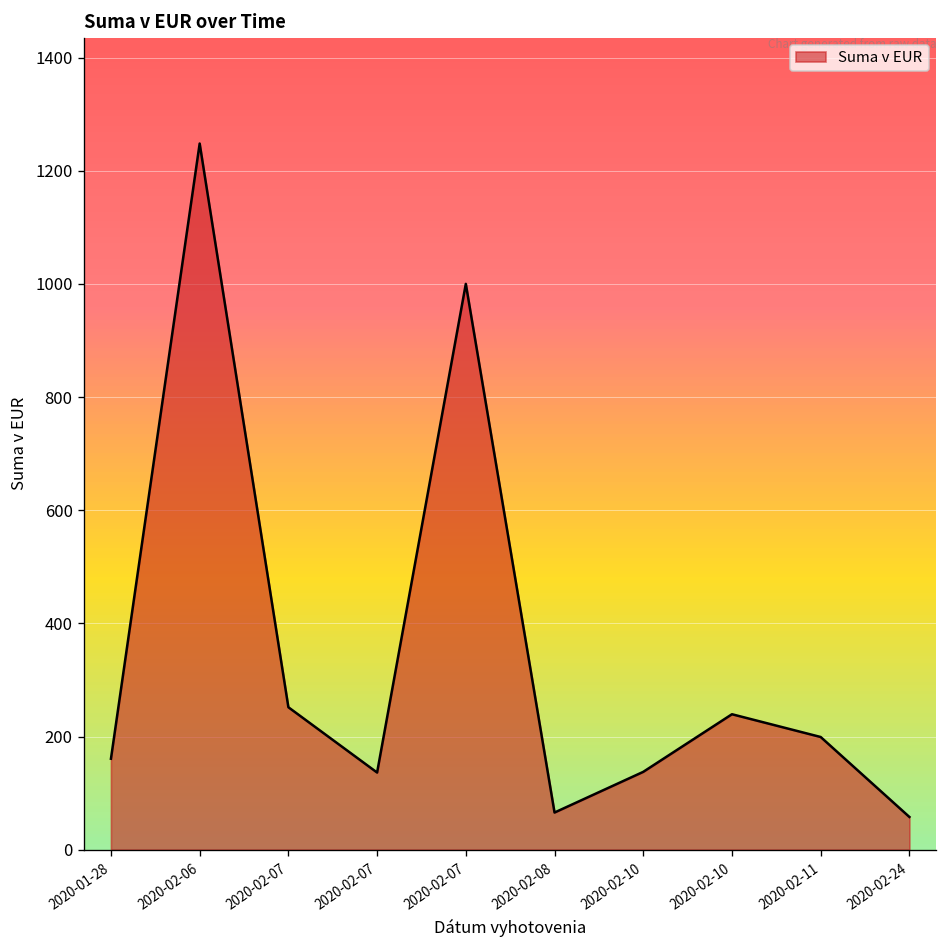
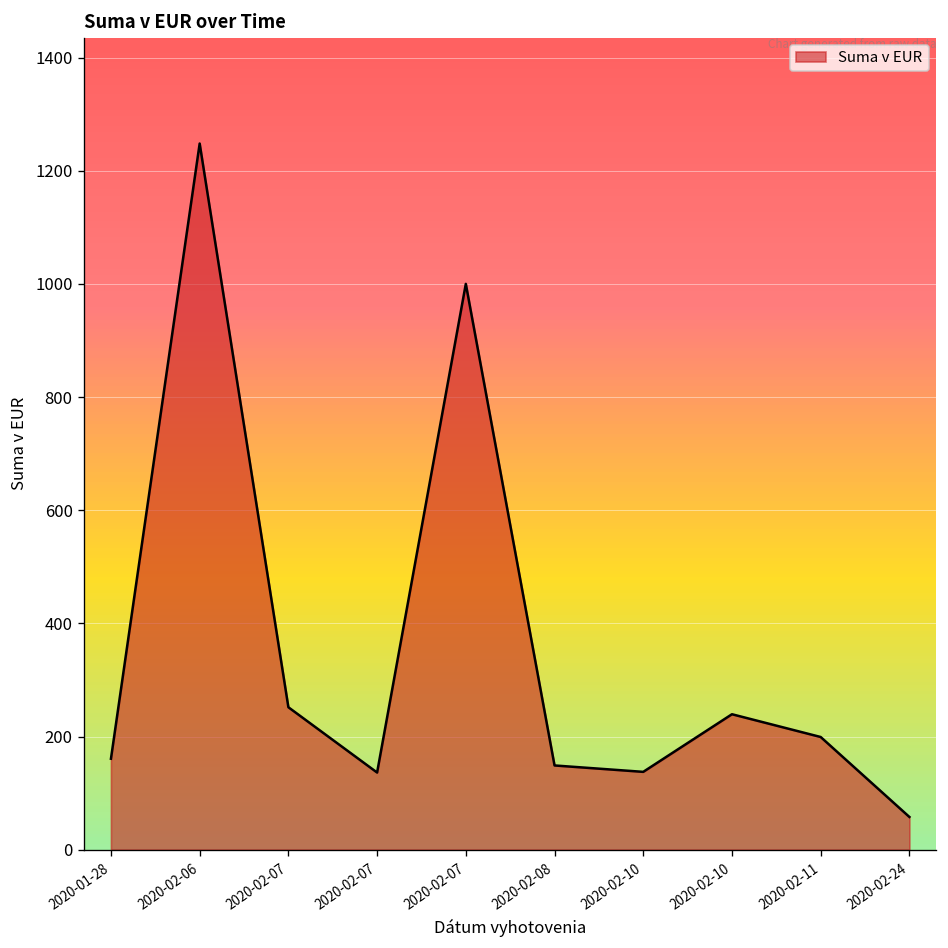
2020-02-08: 70 -> 150
